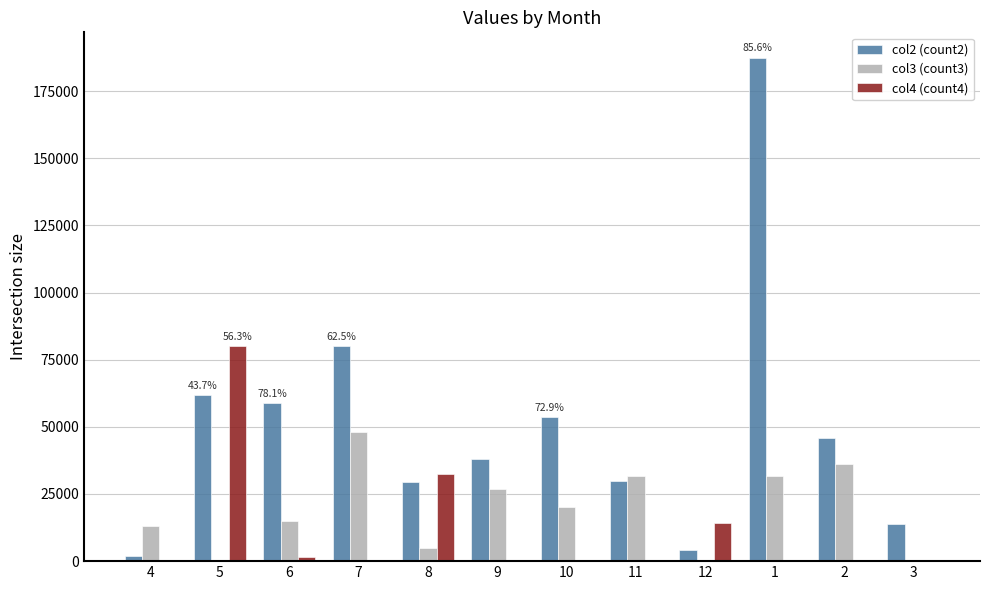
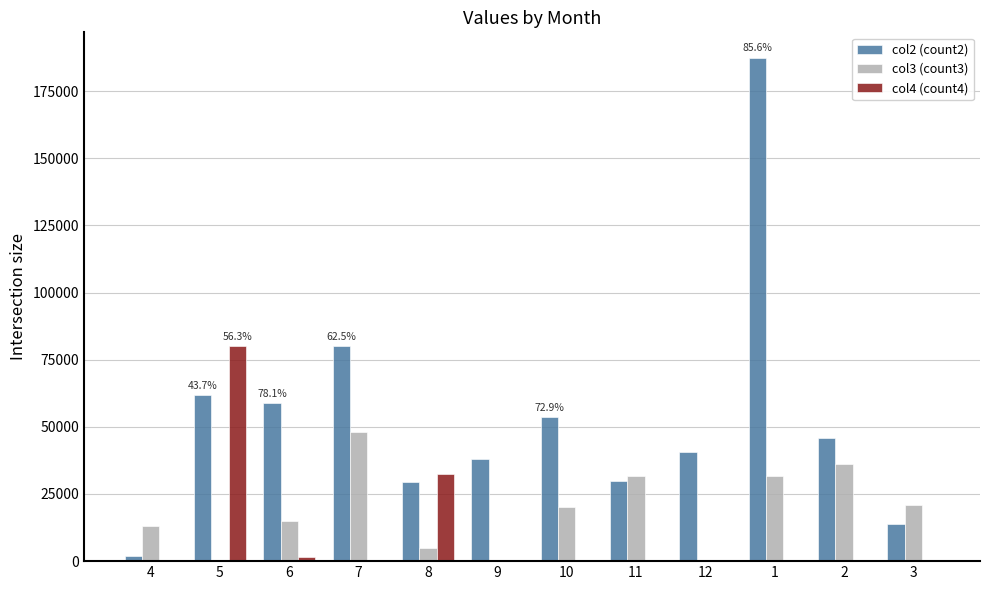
col3 (count3), 9: 27000 -> 0
col2 (count2), 12: 4000 -> 41000
col4 (count4), 12: 14000 -> 0
col3 (count3), 3: 0 -> 21000
